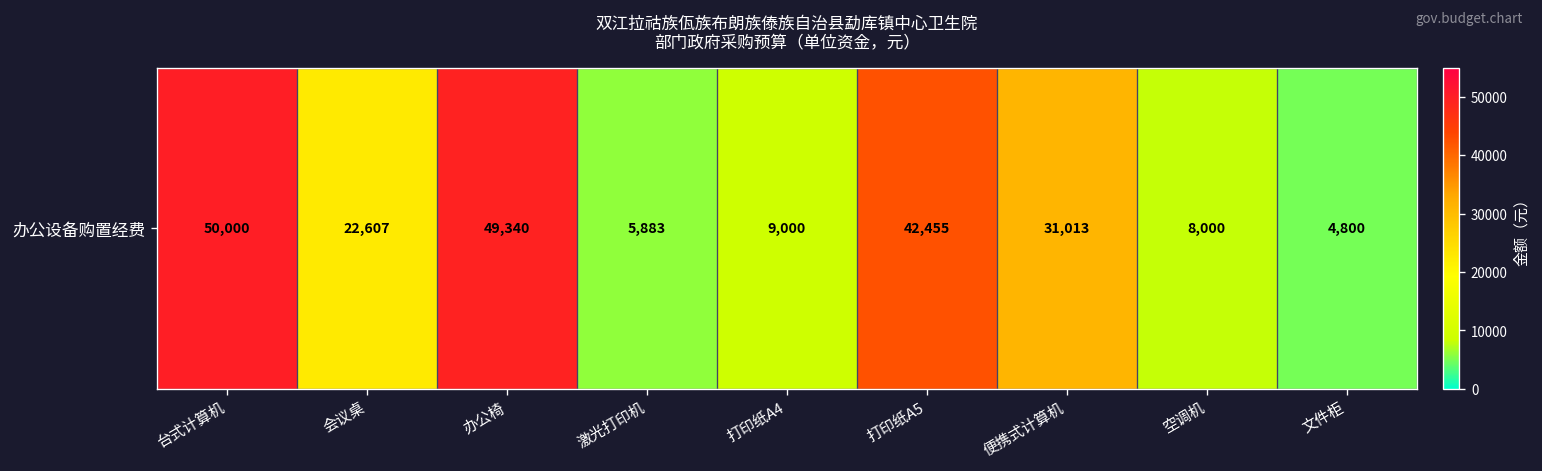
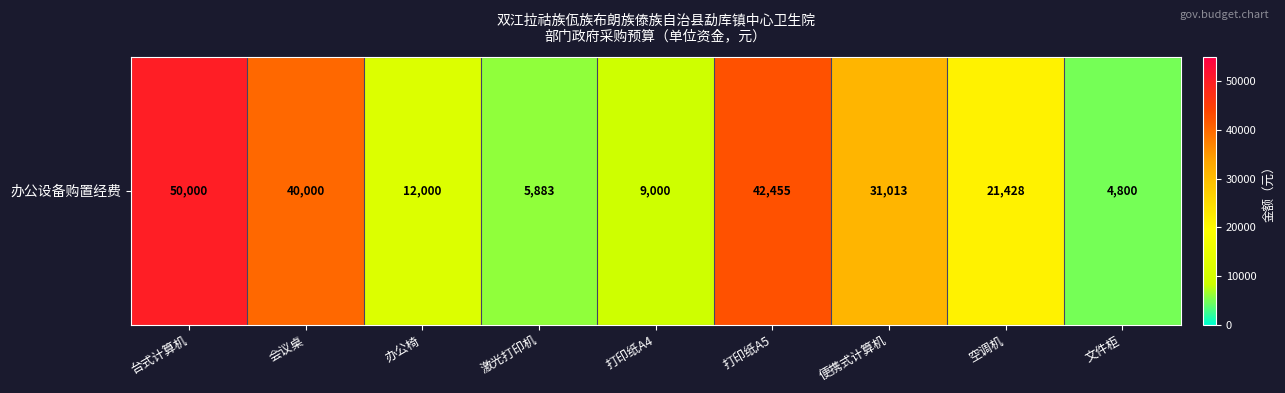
办公设备购置经费, 会议桌: 22,607 -> 40,000
办公设备购置经费, 办公椅: 49,340 -> 12,000
办公设备购置经费, 空调机: 8,000 -> 21,428
